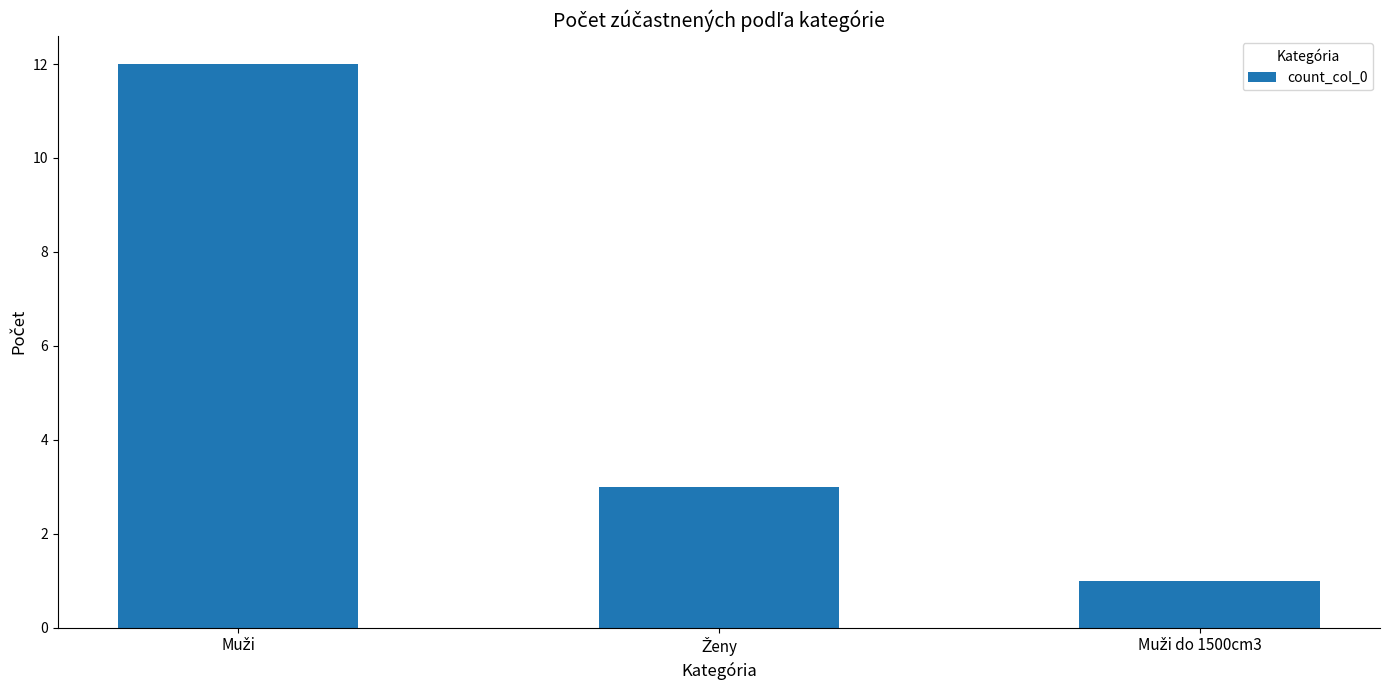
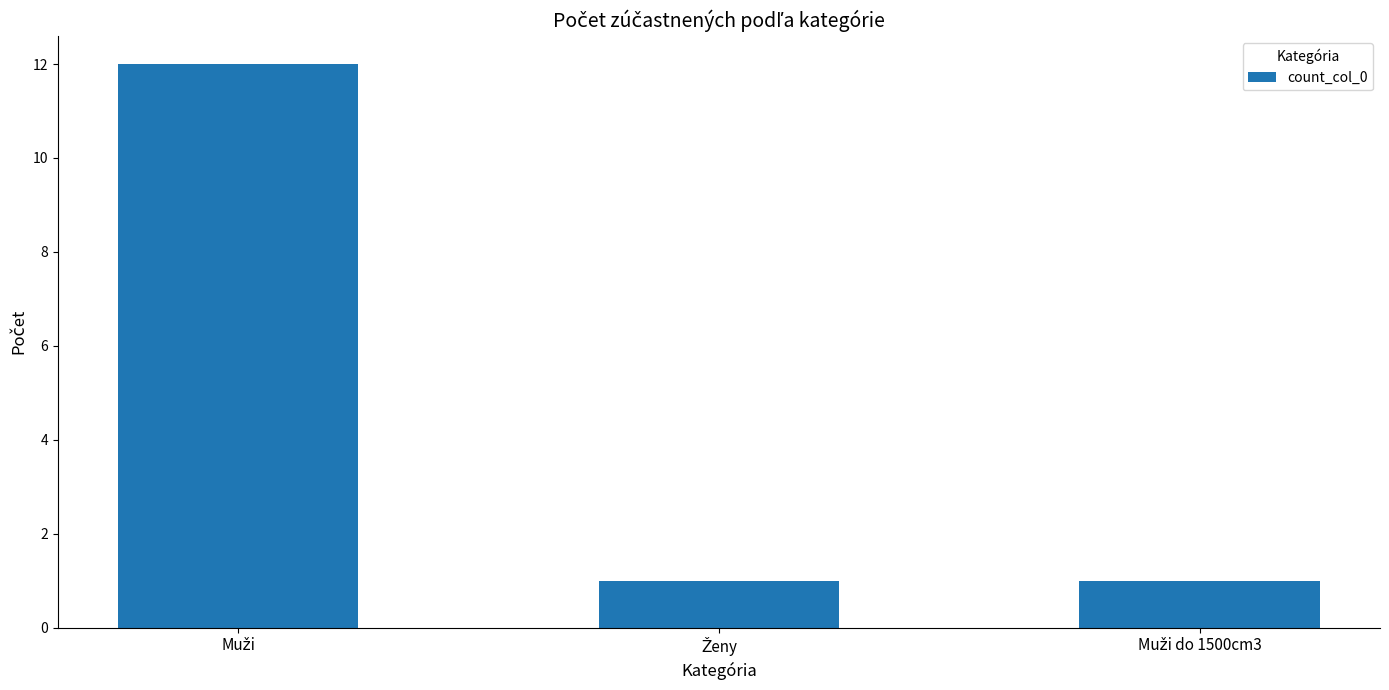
Ženy: 3 -> 1
